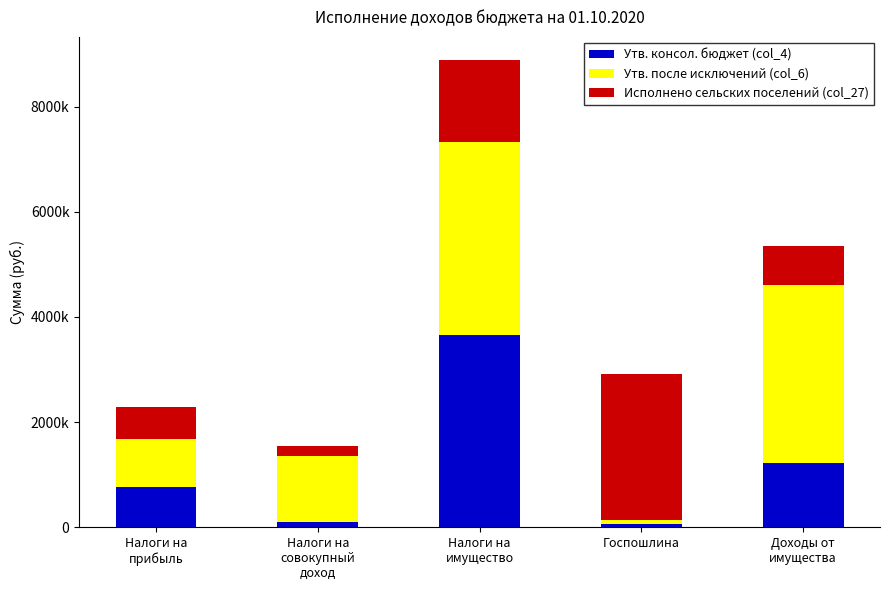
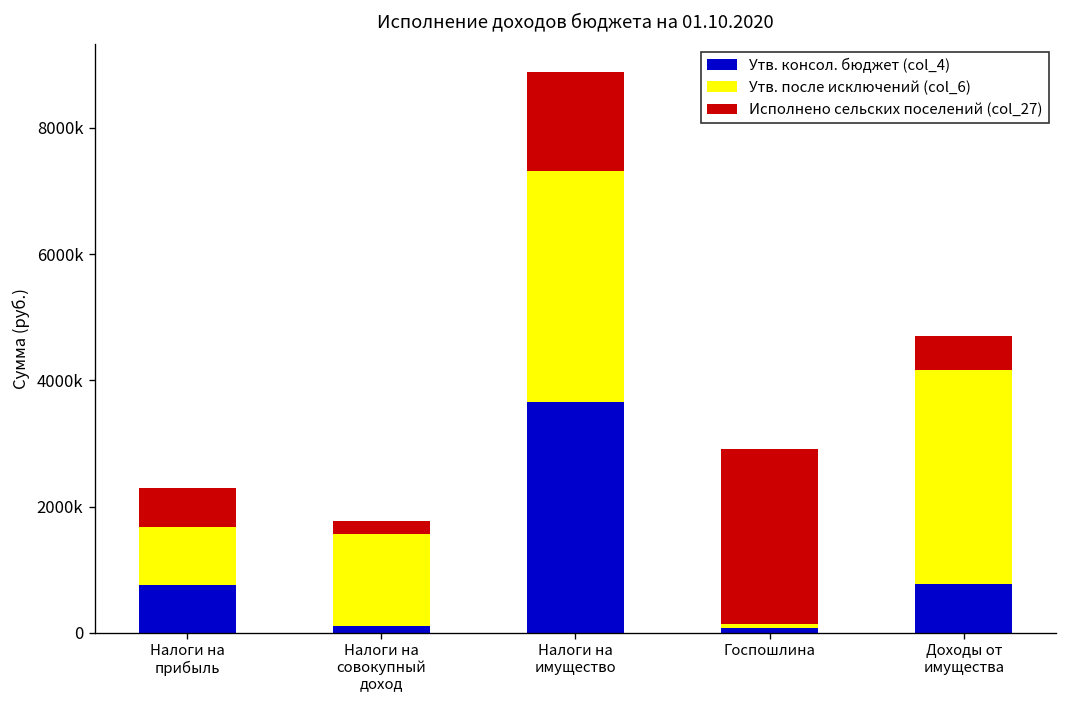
Утв. после исключений (col_6), Налоги на совокупный доход: 1200000 -> 1500000
Утв. консол. бюджет (col_4), Доходы от имущества: 1200000 -> 800000
Исполнено сельских поселений (col_27), Доходы от имущества: 700000 -> 500000
